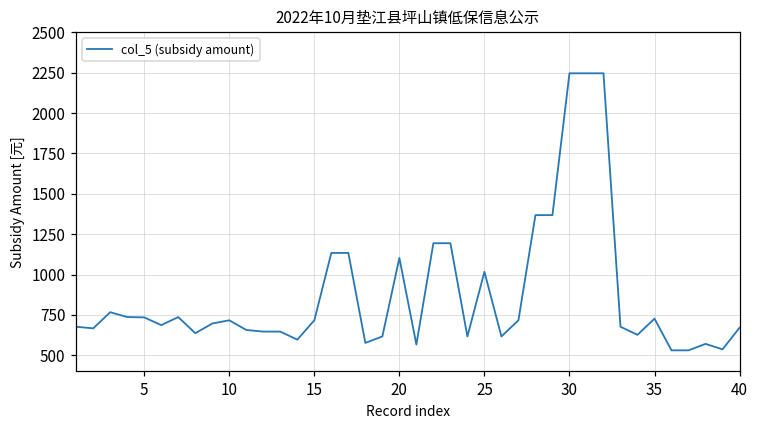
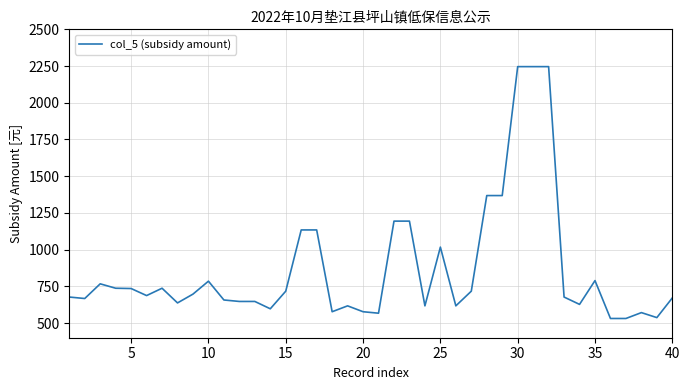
10: 720 -> 790
20: 1100 -> 580
35: 730 -> 790
